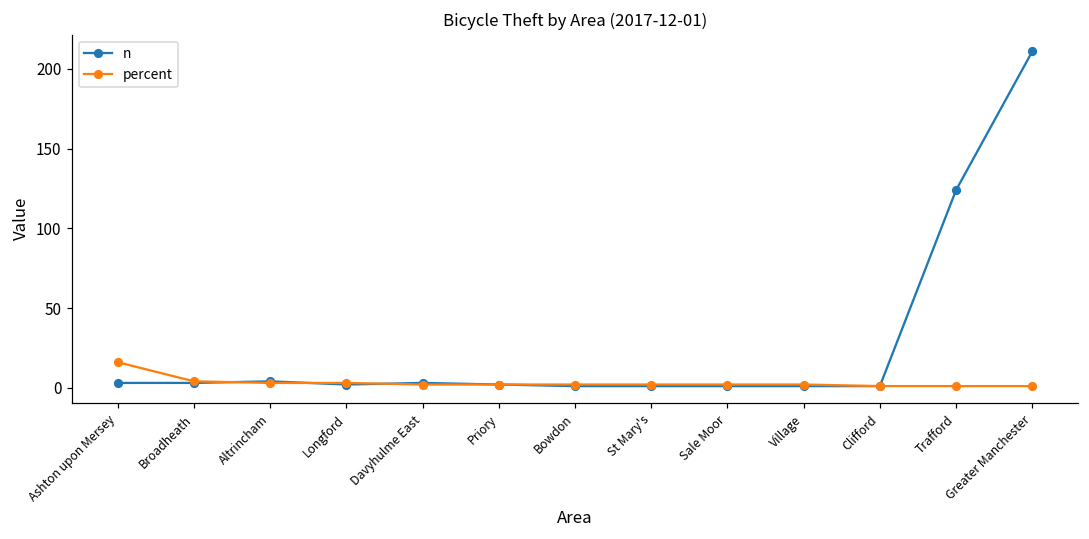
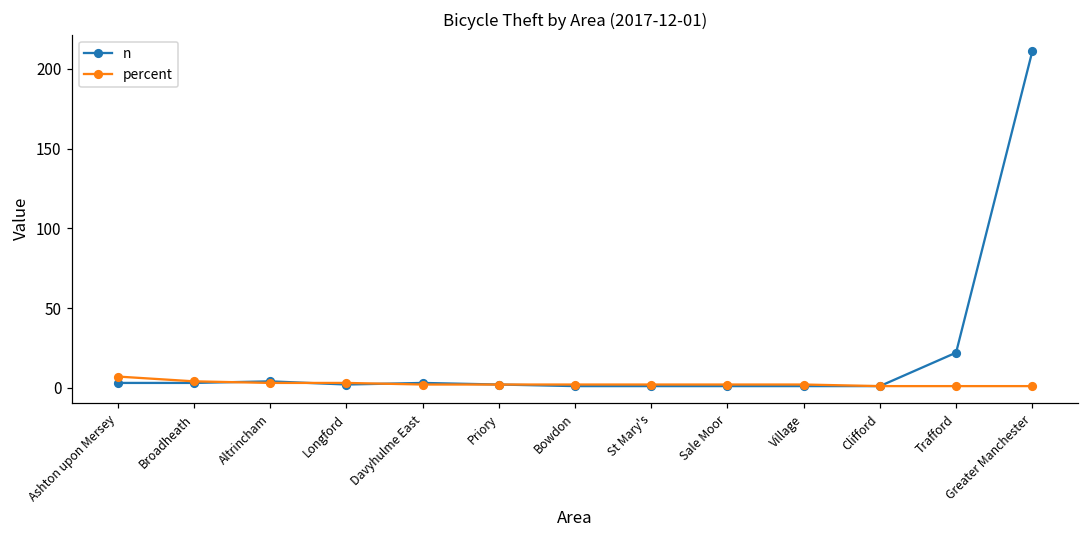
percent, Ashton upon Mersey: 16 -> 7
n, Trafford: 124 -> 22
